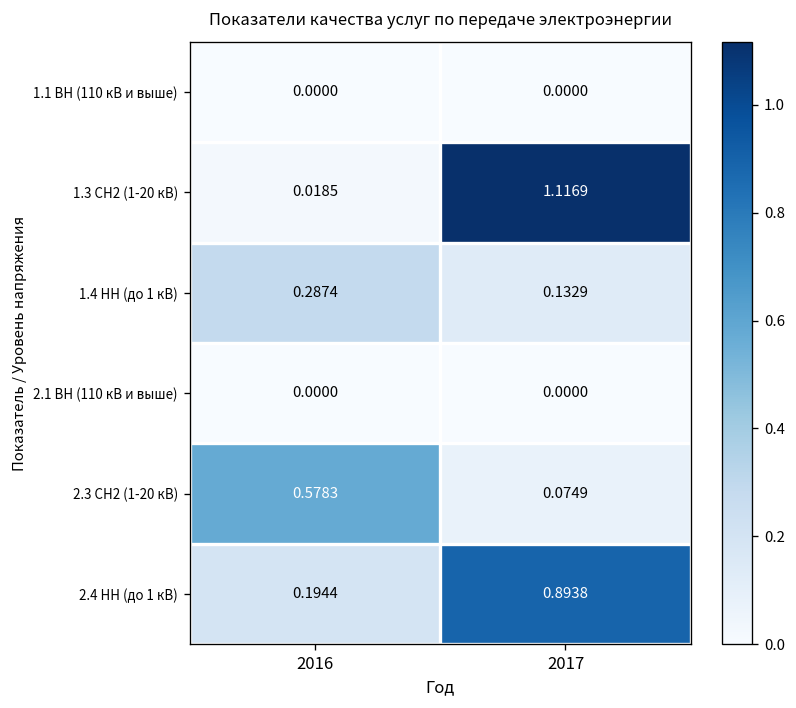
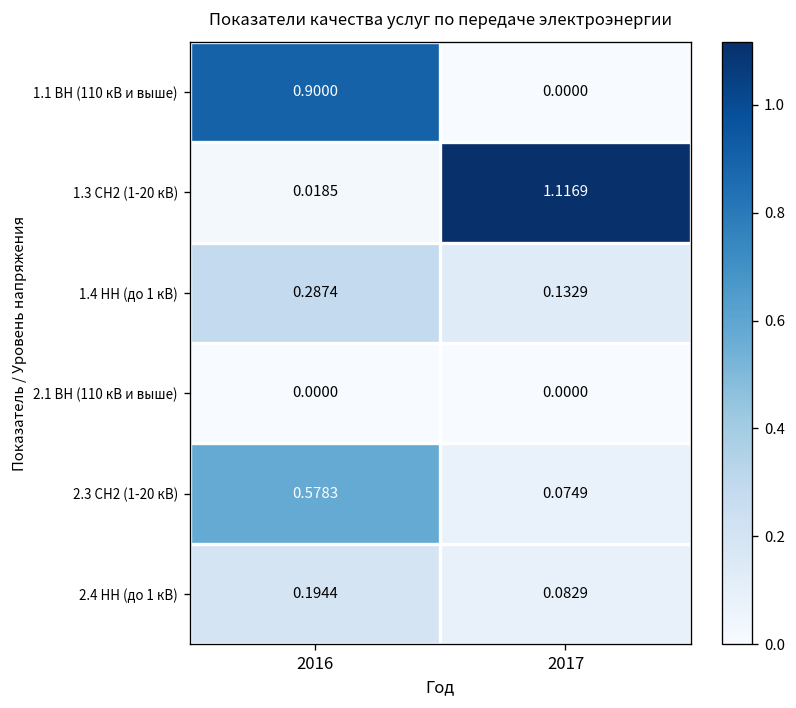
1.1 ВН (110 кВ и выше), 2016: 0.0000 -> 0.9000
2.4 НН (до 1 кВ), 2017: 0.8938 -> 0.0829
